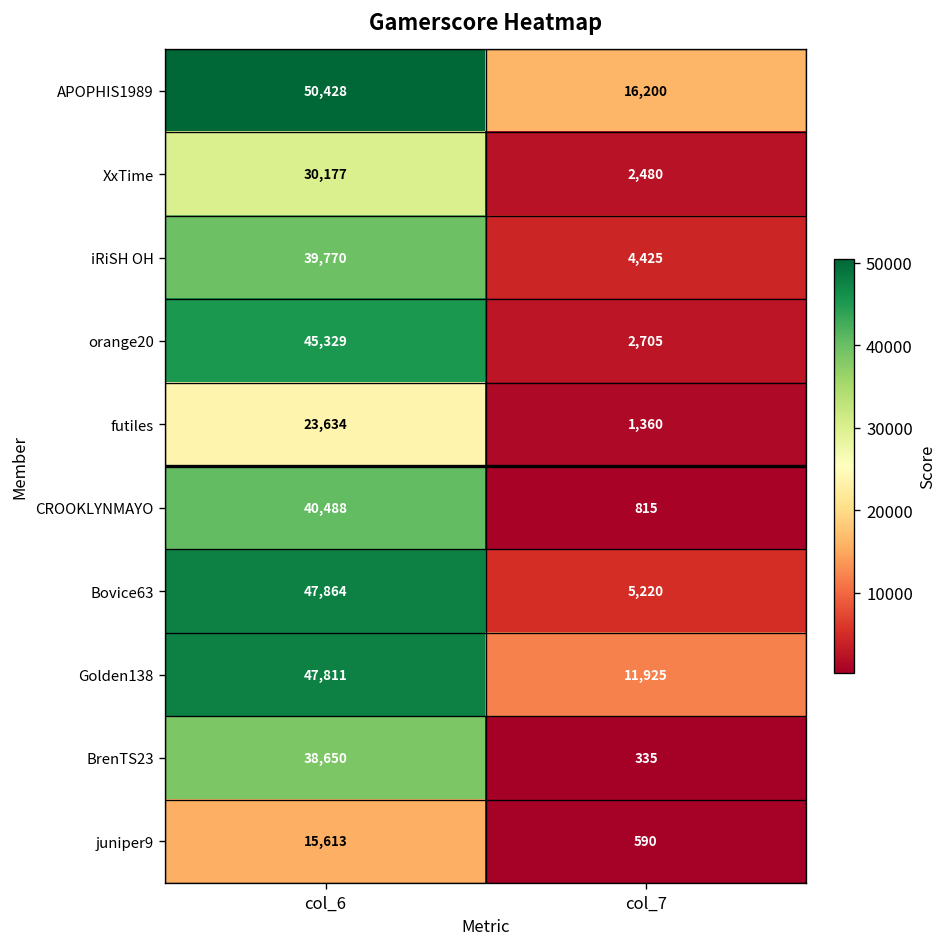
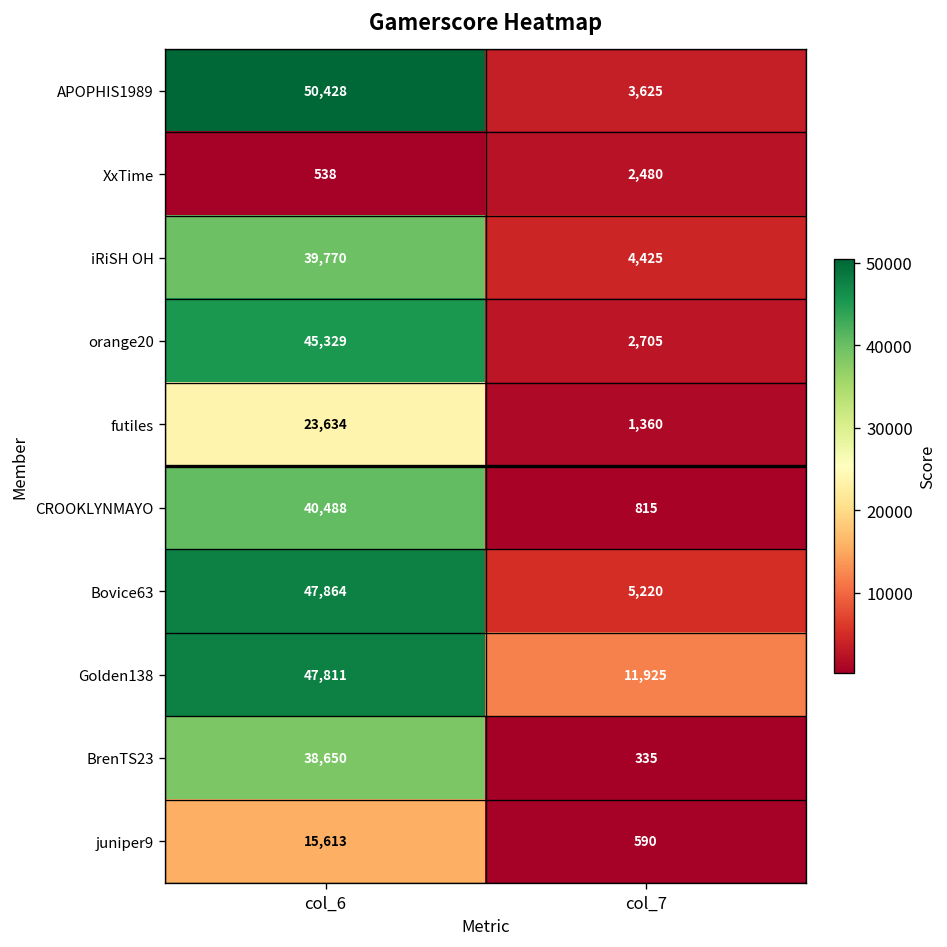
APOPHIS1989, col_7: 16,200 -> 3,625
XxTime, col_6: 30,177 -> 538
